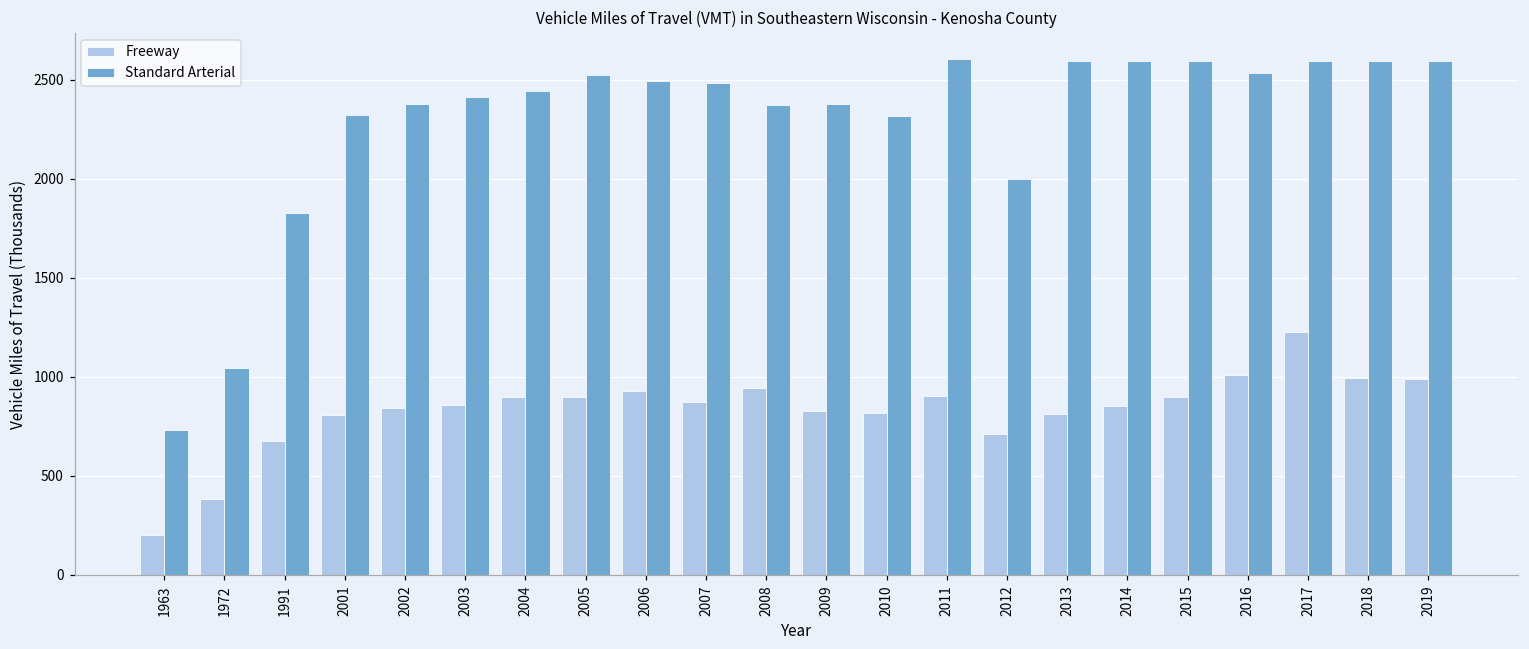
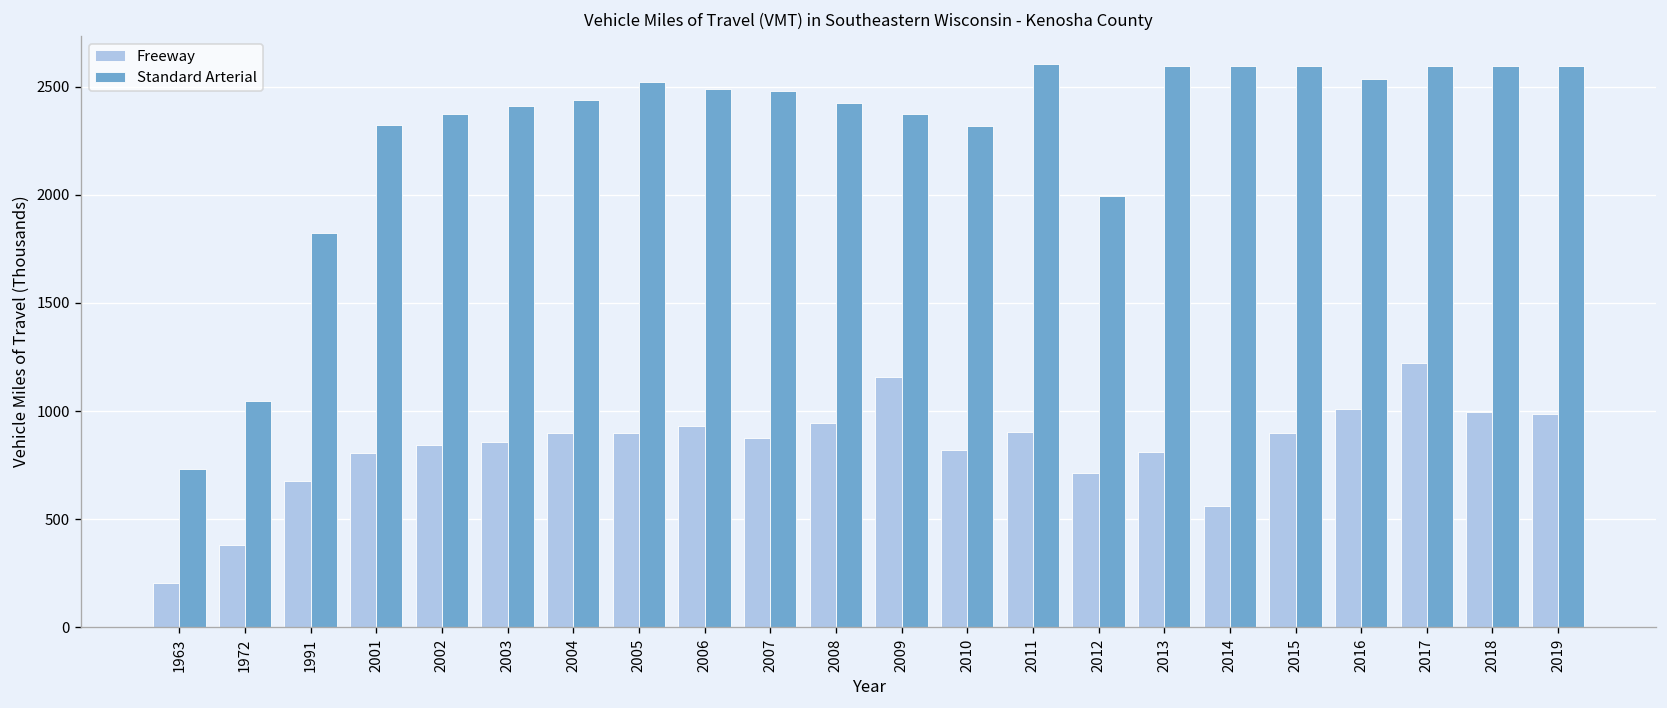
Standard Arterial, 2008: 2370 -> 2420
Freeway, 2009: 830 -> 1160
Freeway, 2014: 850 -> 560
